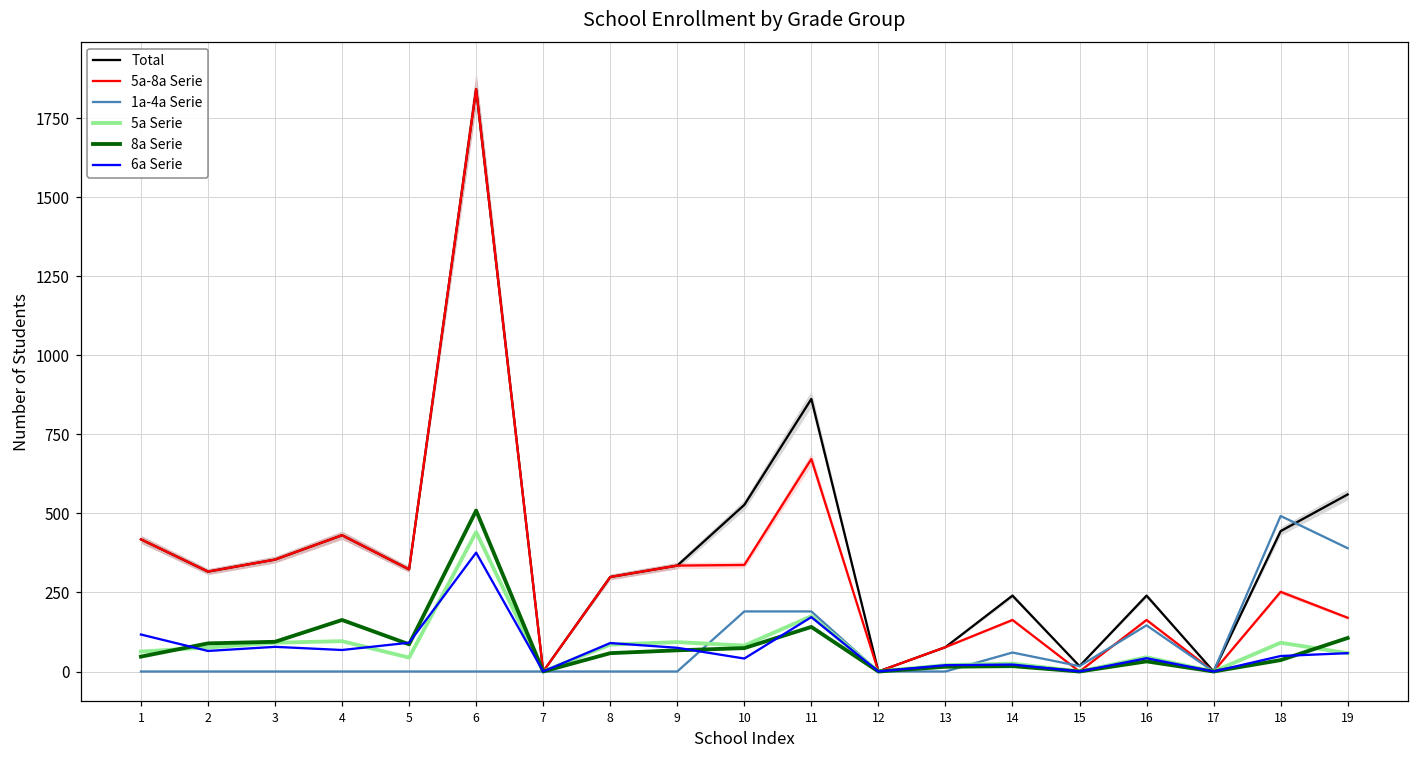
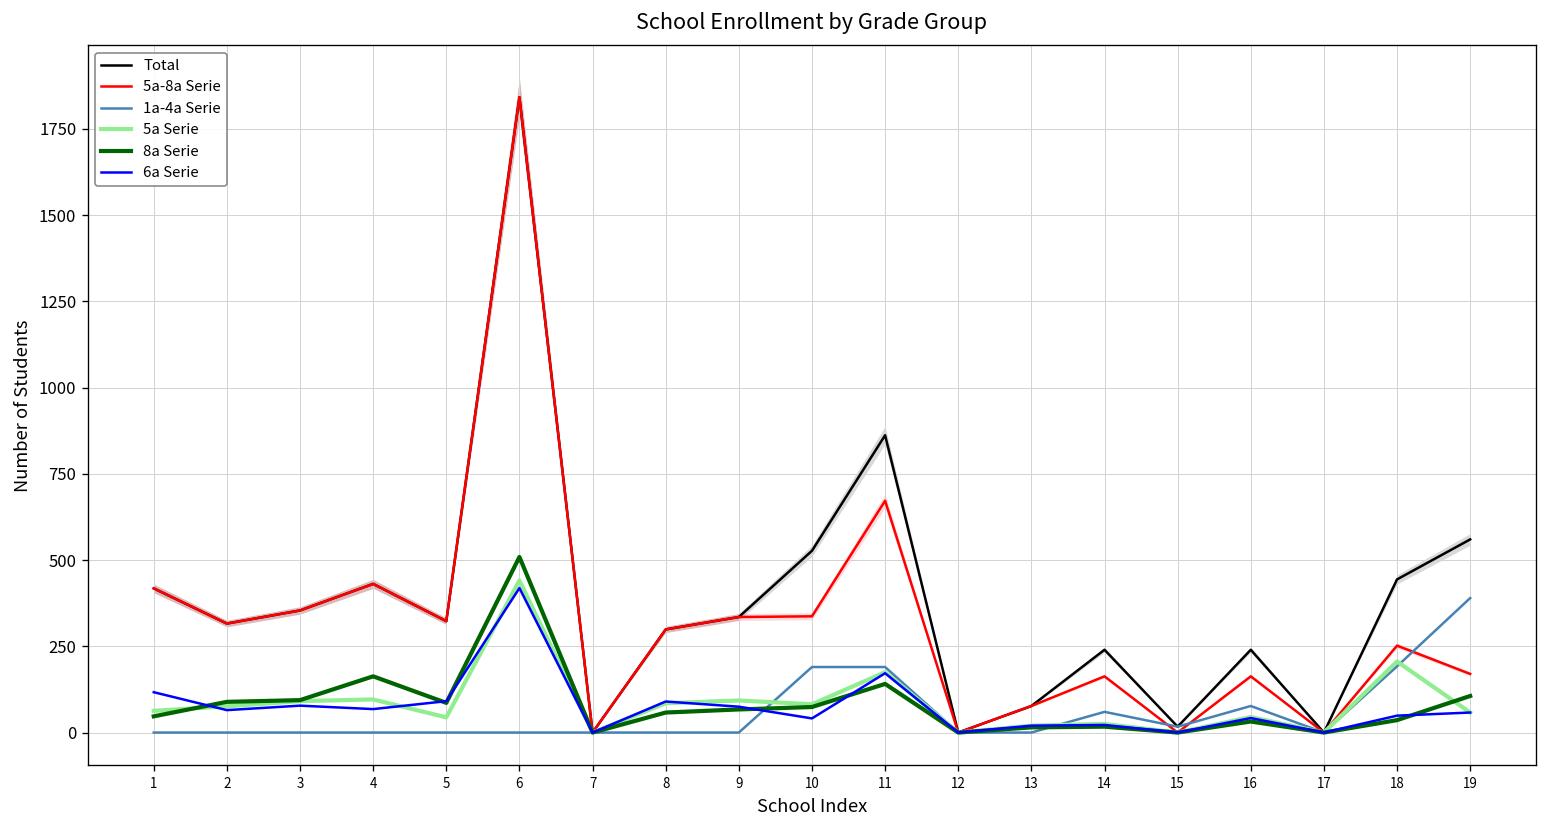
6a Serie, 6: 380 -> 420
1a-4a Serie, 16: 150 -> 80
1a-4a Serie, 18: 490 -> 190
5a Serie, 18: 90 -> 210
